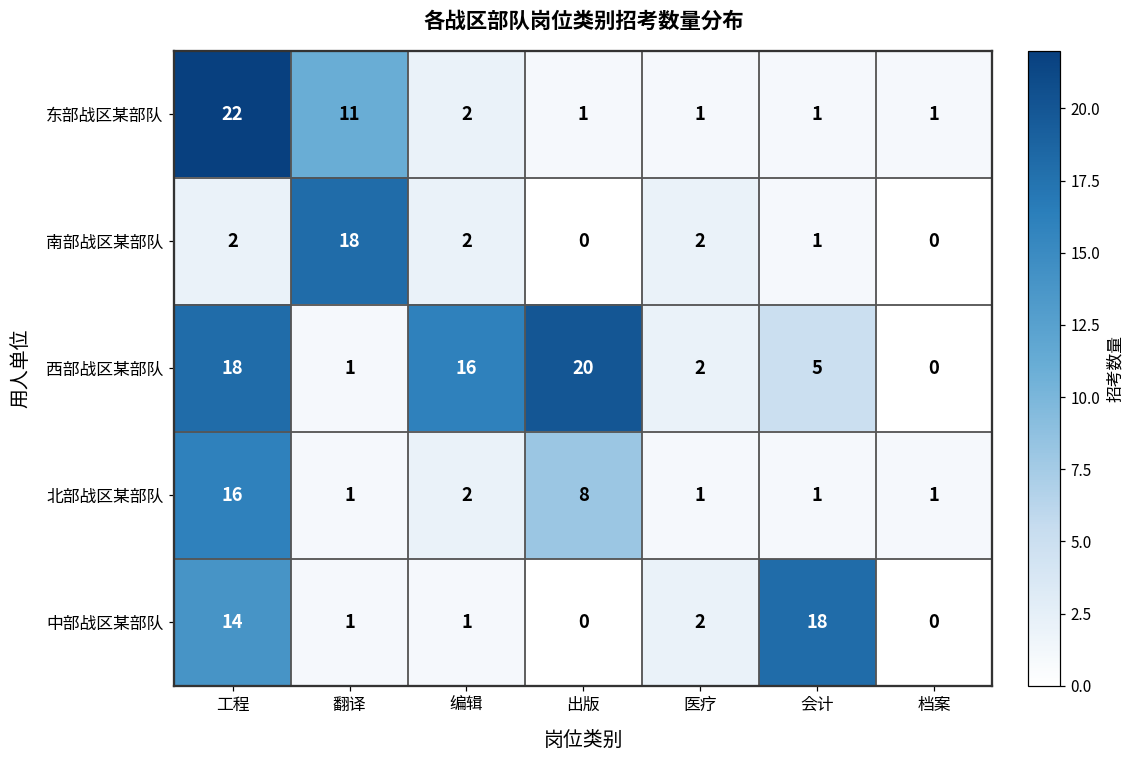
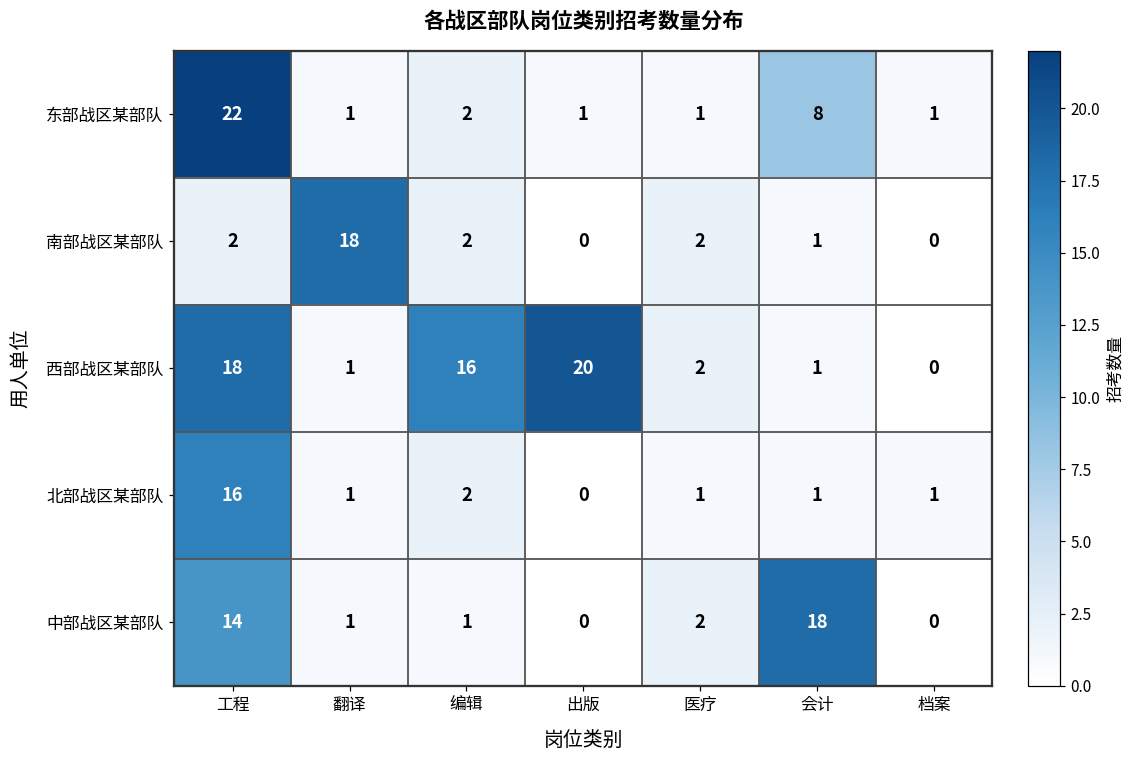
东部战区某部队, 翻译: 11 -> 1
东部战区某部队, 会计: 1 -> 8
西部战区某部队, 会计: 5 -> 1
北部战区某部队, 出版: 8 -> 0
